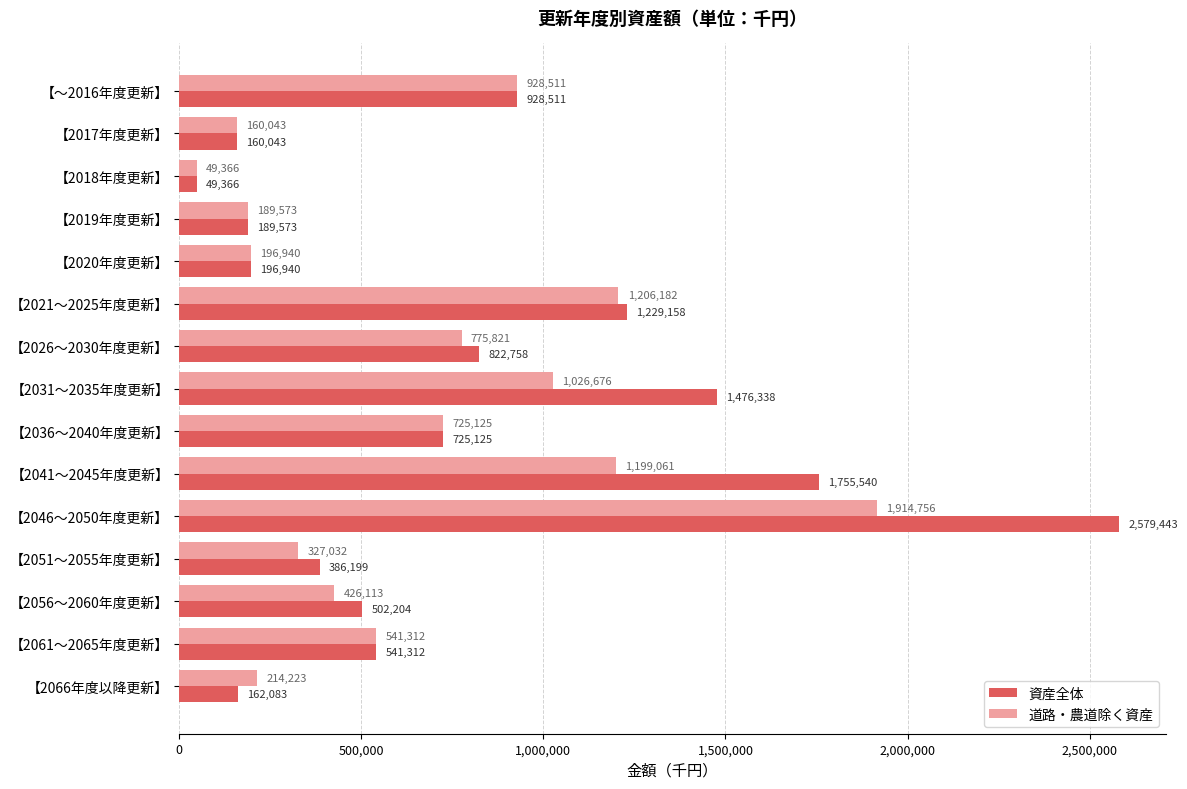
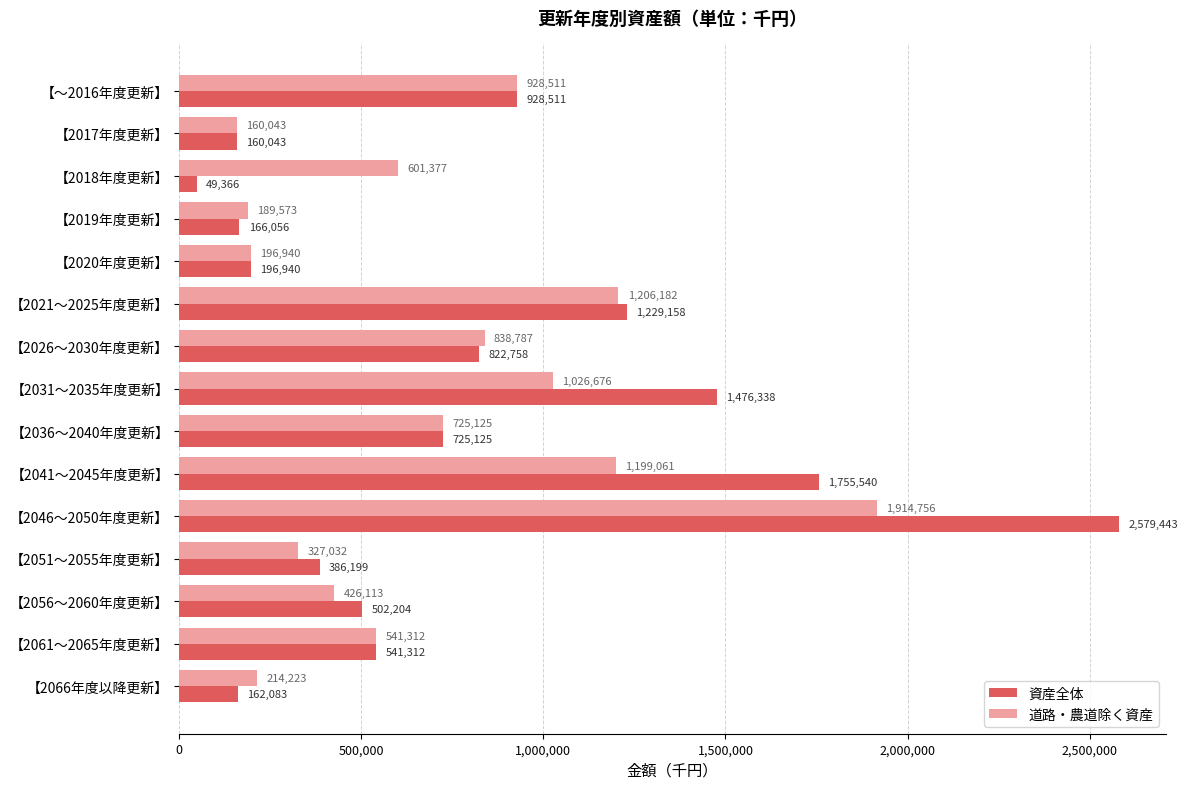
道路・農道除く資産, 【2018年度更新】: 49,366 -> 601,377
資産全体, 【2019年度更新】: 189,573 -> 166,056
道路・農道除く資産, 【2026～2030年度更新】: 775,821 -> 838,787
